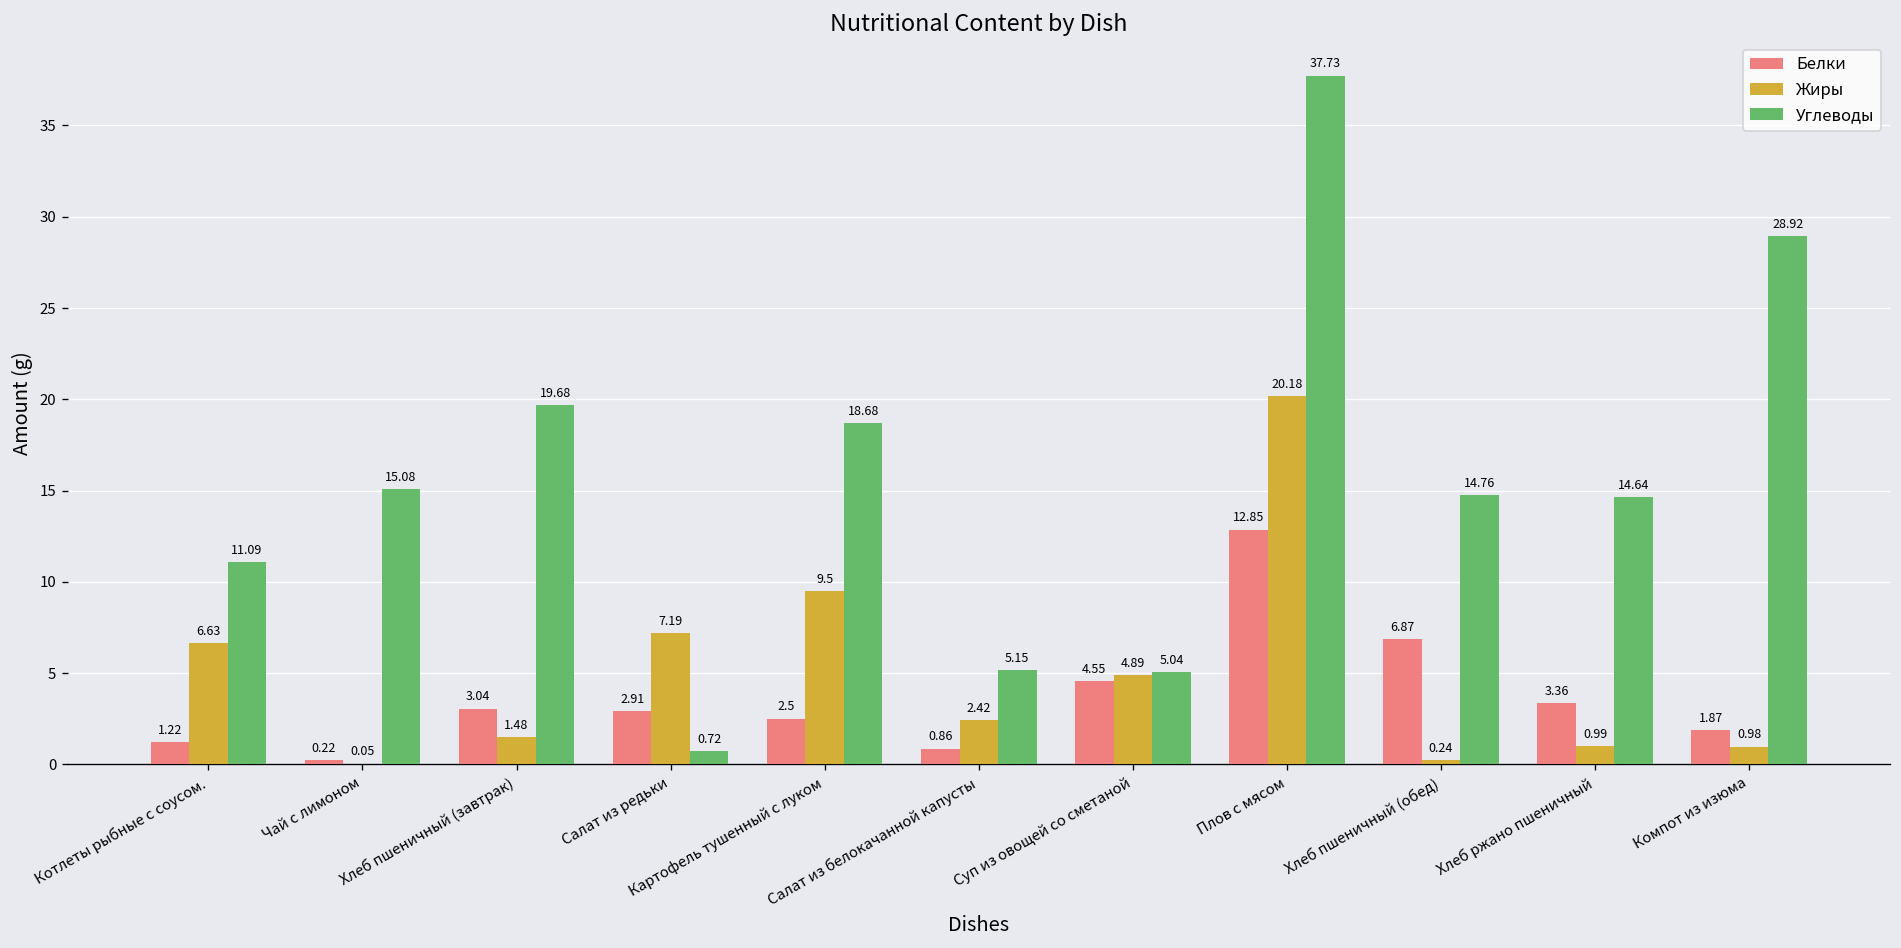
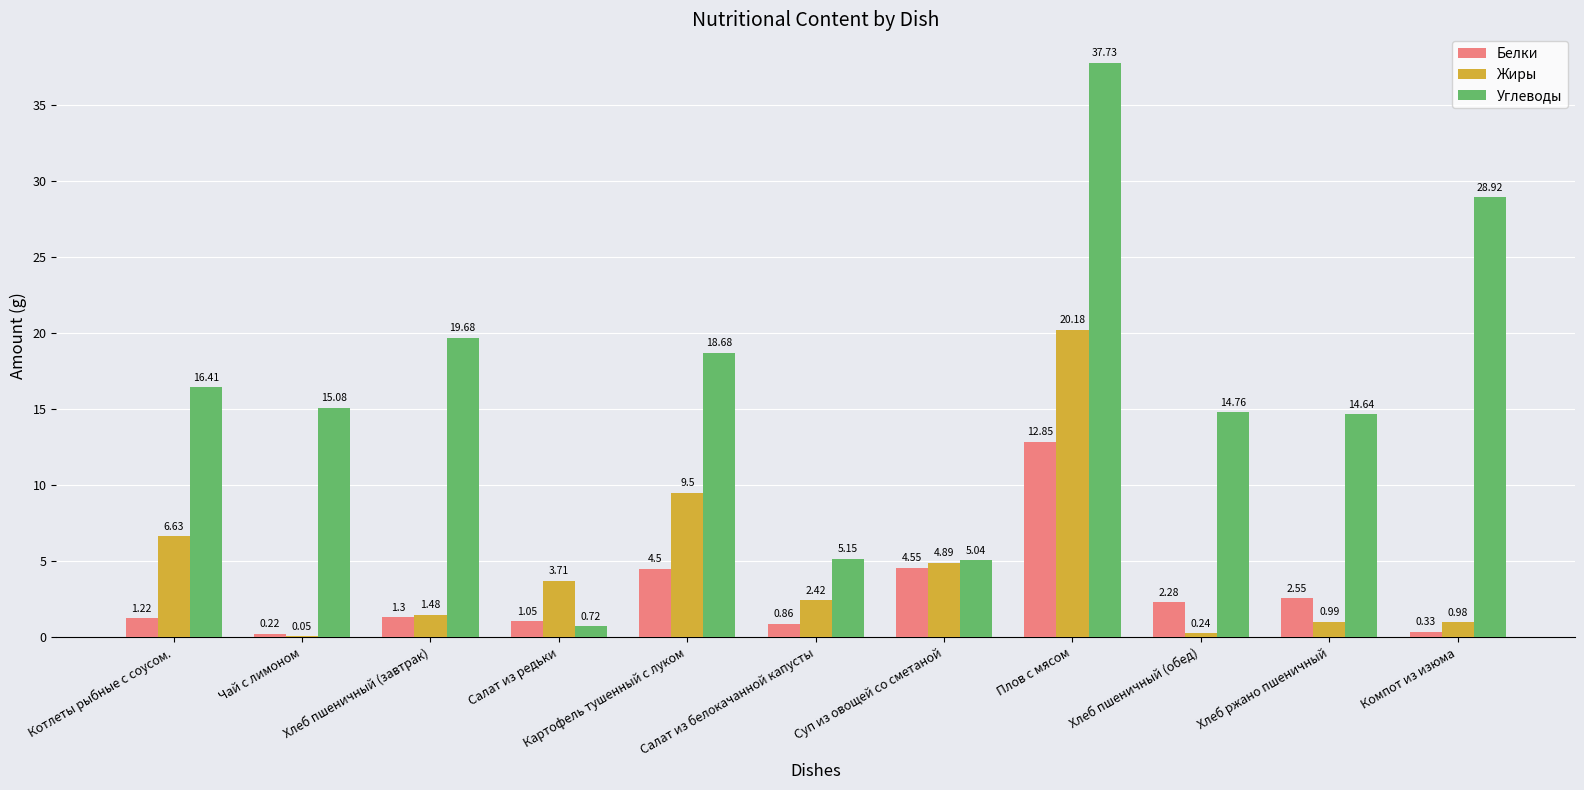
Углеводы, Котлеты рыбные с соусом.: 11.09 -> 16.41
Белки, Хлеб пшеничный (завтрак): 3.04 -> 1.3
Белки, Салат из редьки: 2.91 -> 1.05
Жиры, Салат из редьки: 7.19 -> 3.71
Белки, Картофель тушенный с луком: 2.5 -> 4.5
Белки, Хлеб пшеничный (обед): 6.87 -> 2.28
Белки, Хлеб ржано пшеничный: 3.36 -> 2.55
Белки, Компот из изюма: 1.87 -> 0.33
